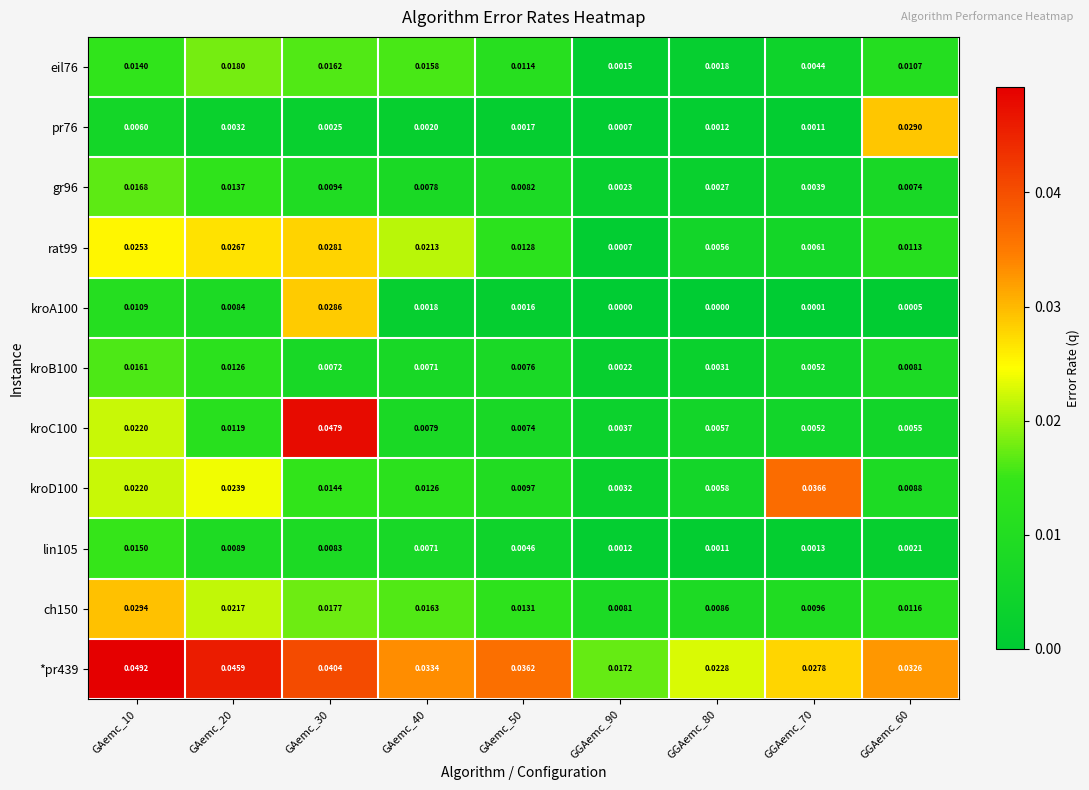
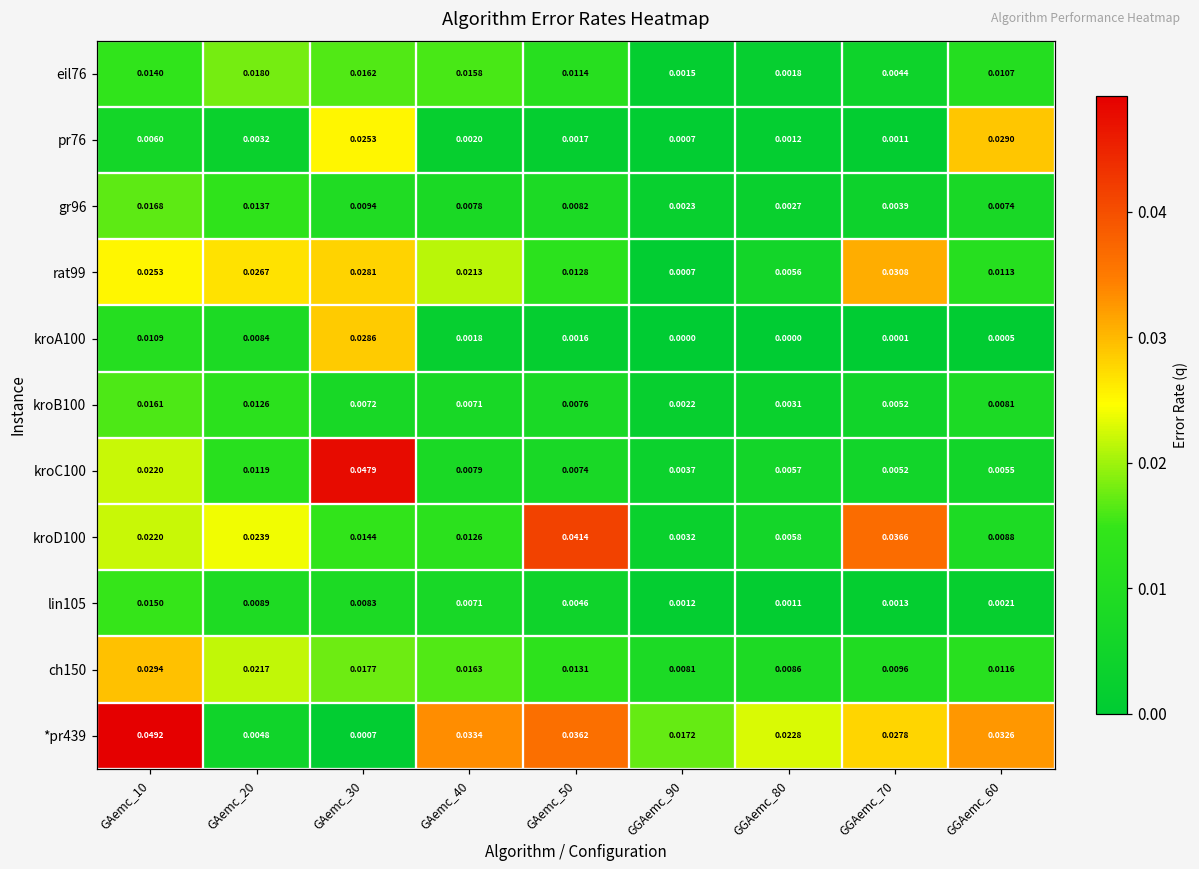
pr76, GAemc_30: 0.0025 -> 0.0253
rat99, GGAemc_70: 0.0061 -> 0.0308
kroD100, GAemc_50: 0.0097 -> 0.0414
*pr439, GAemc_20: 0.0459 -> 0.0048
*pr439, GAemc_30: 0.0404 -> 0.0007
